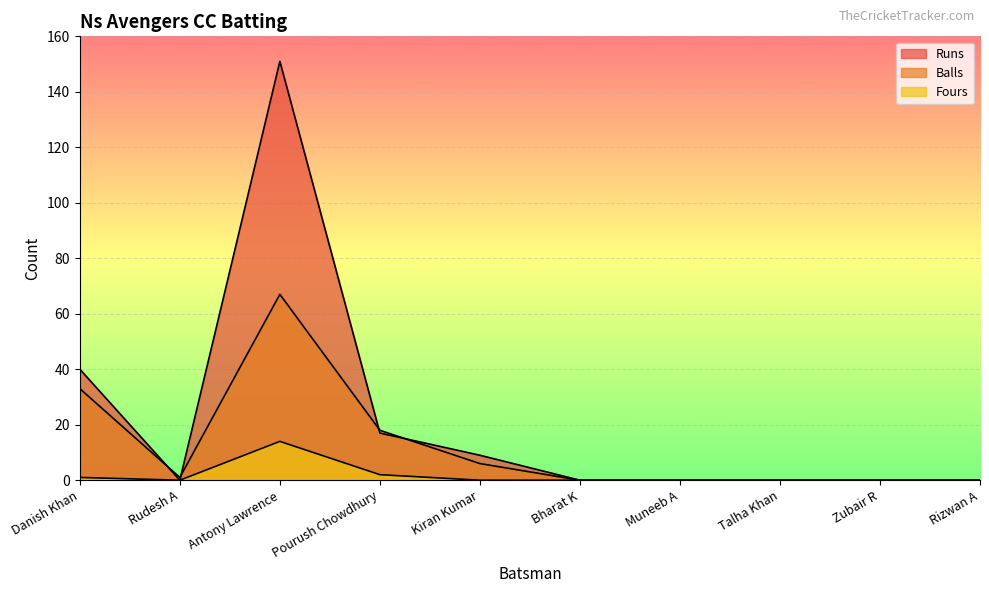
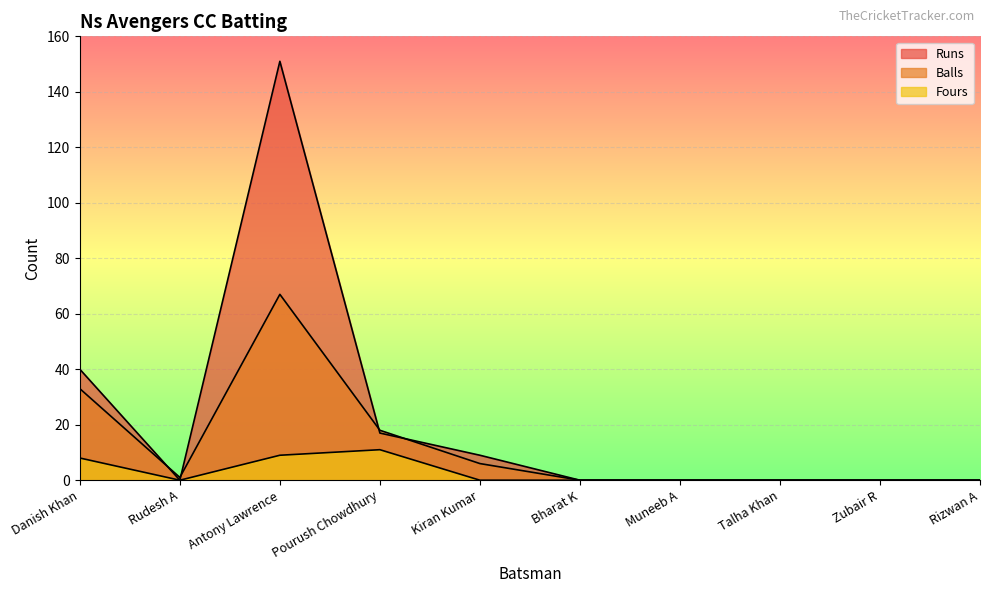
Fours, Danish Khan: 1 -> 8
Fours, Antony Lawrence: 14 -> 9
Fours, Pourush Chowdhury: 2 -> 11
